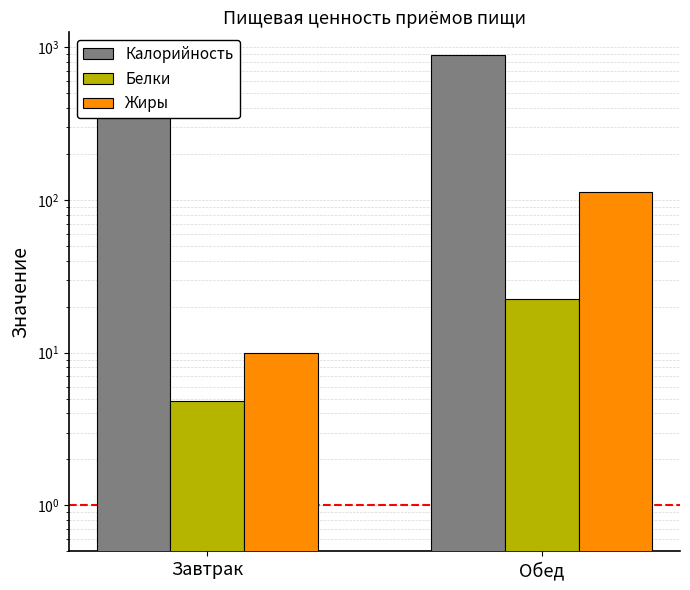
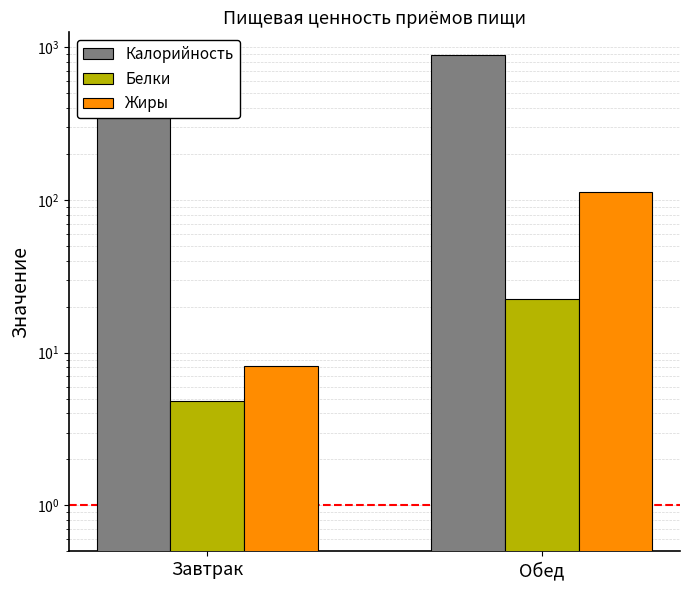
Жиры, Завтрак: 10 -> 8
